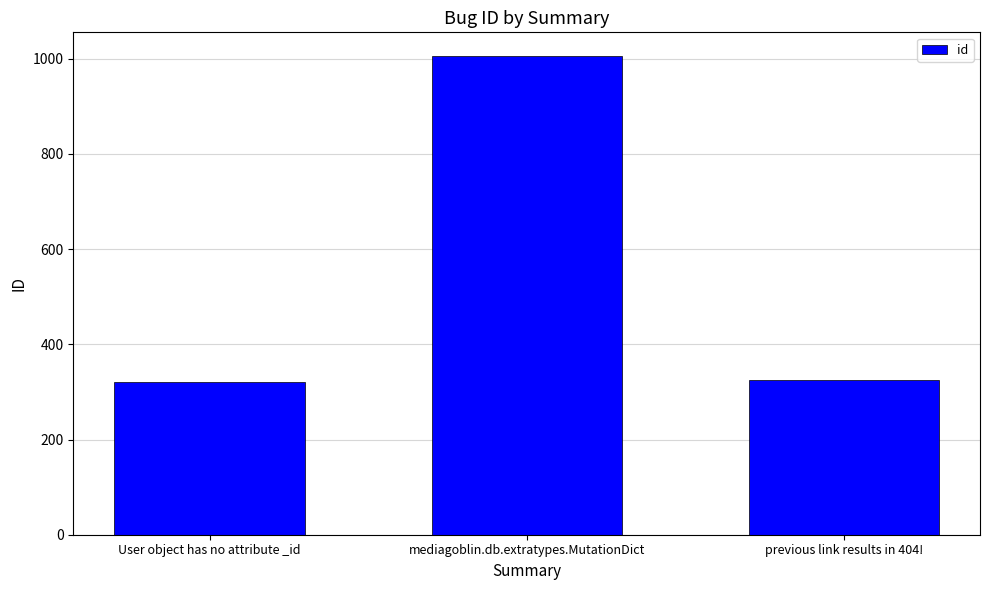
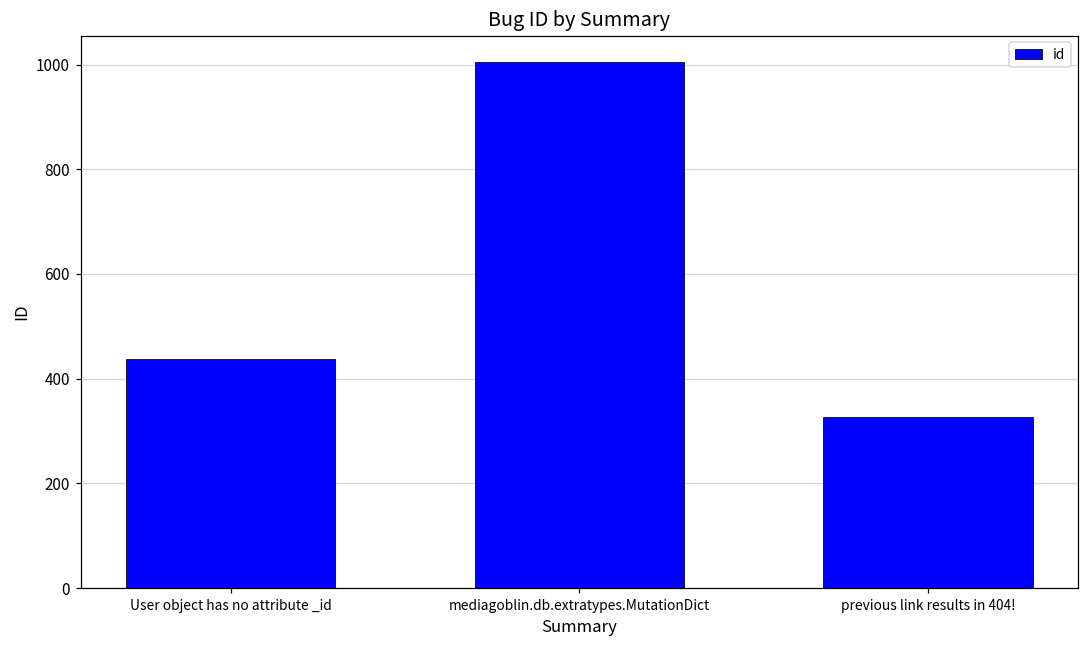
User object has no attribute _id: 320 -> 440
